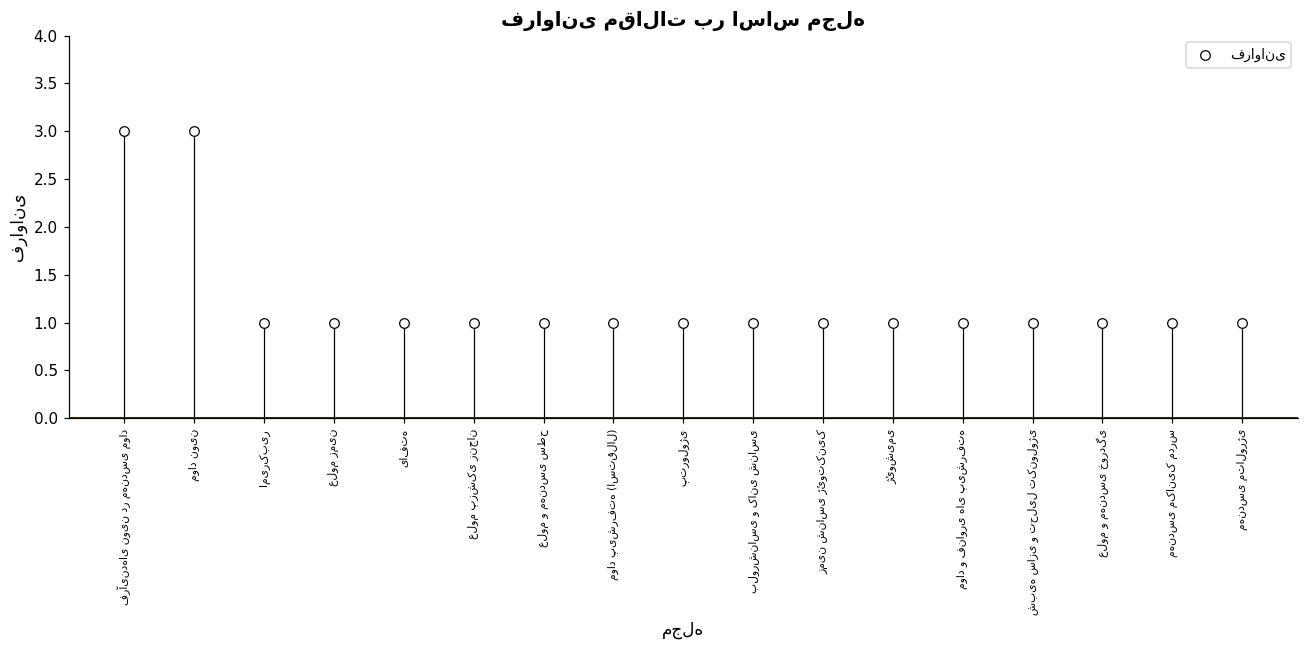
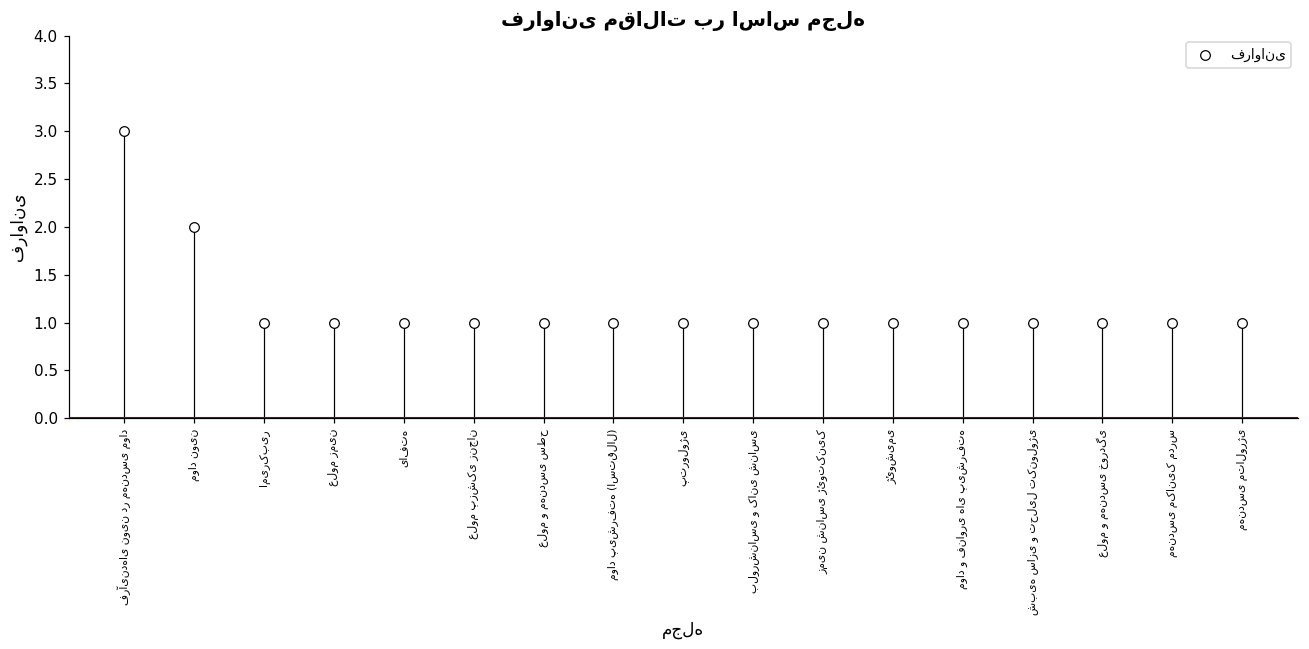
مواد نوین: 3 -> 2
